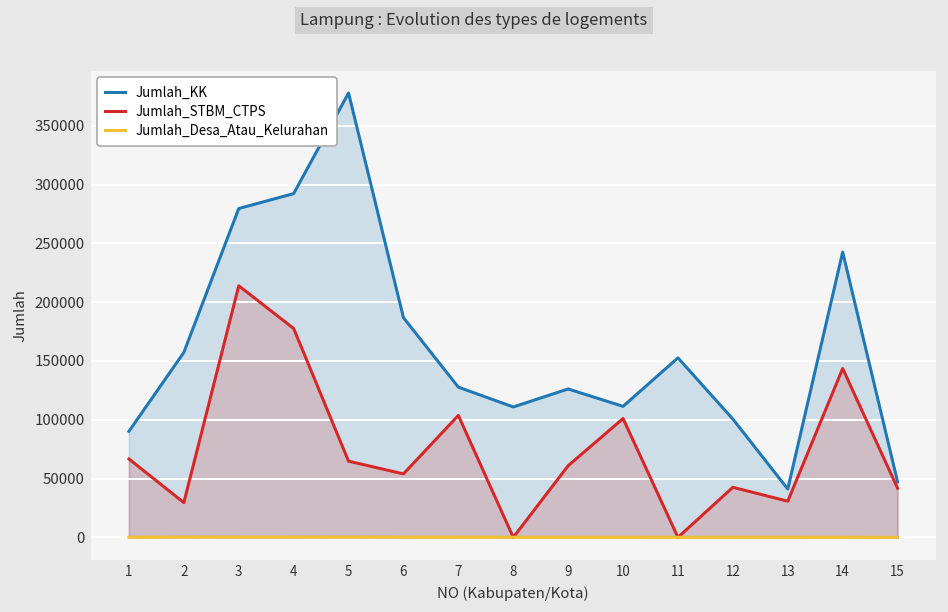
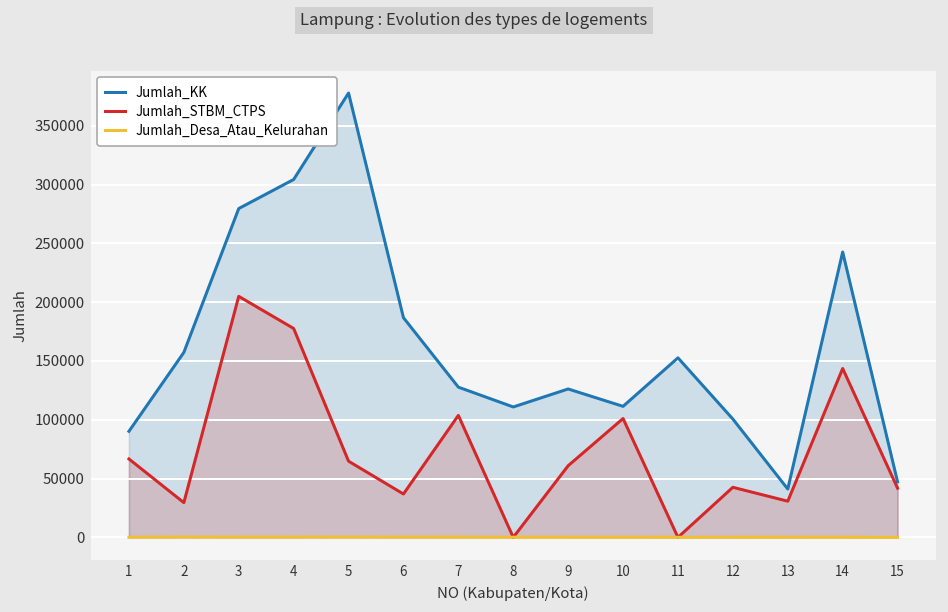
Jumlah_STBM_CTPS, 3: 210000 -> 200000
Jumlah_KK, 4: 290000 -> 300000
Jumlah_STBM_CTPS, 6: 50000 -> 40000
